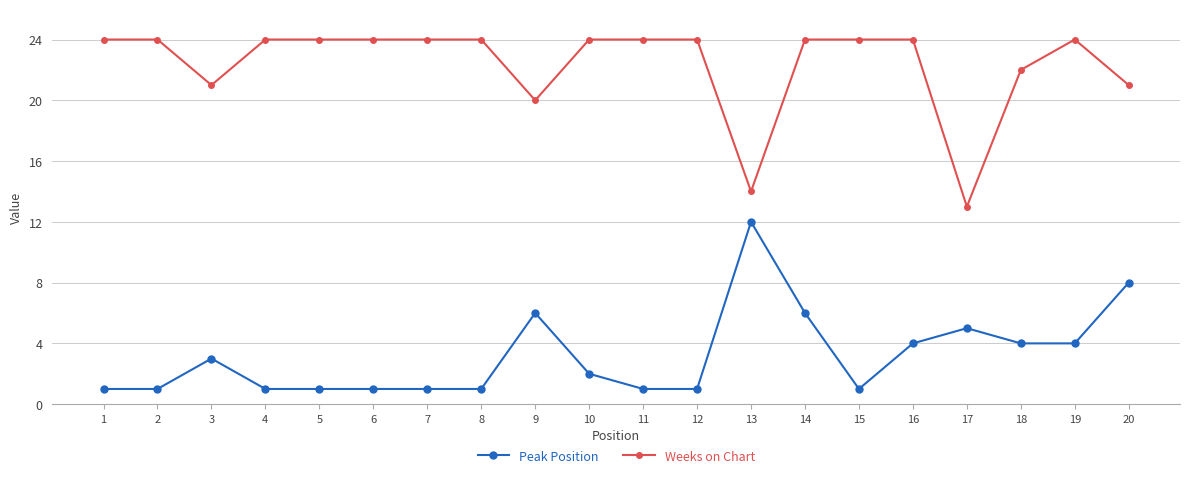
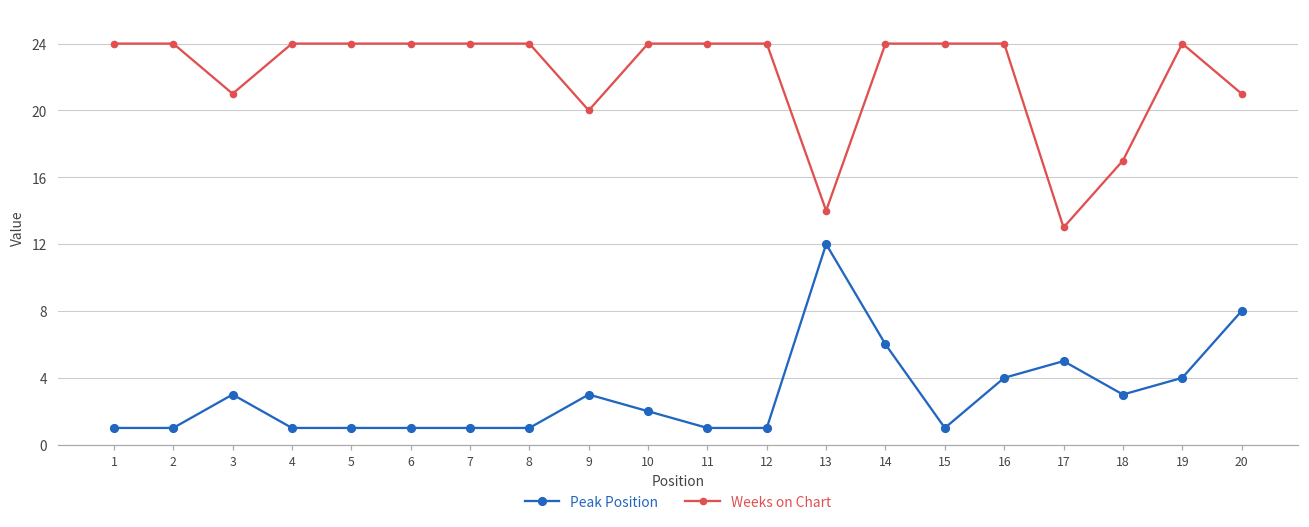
Peak Position, 9: 6 -> 3
Peak Position, 18: 4 -> 3
Weeks on Chart, 18: 22 -> 17
